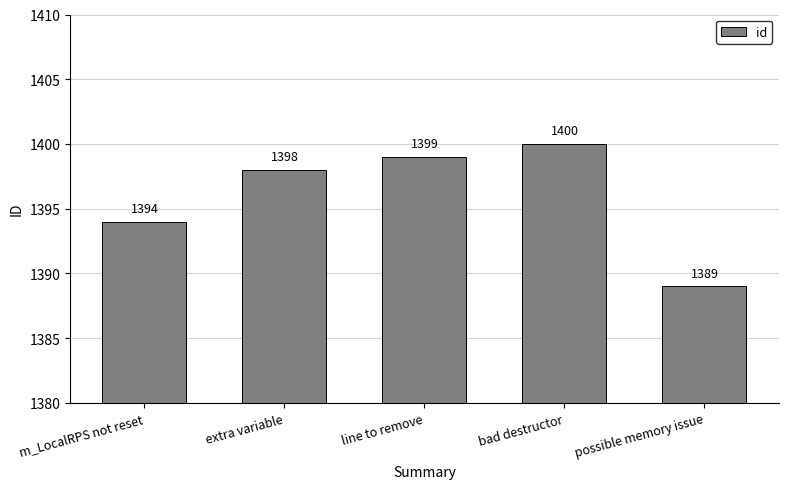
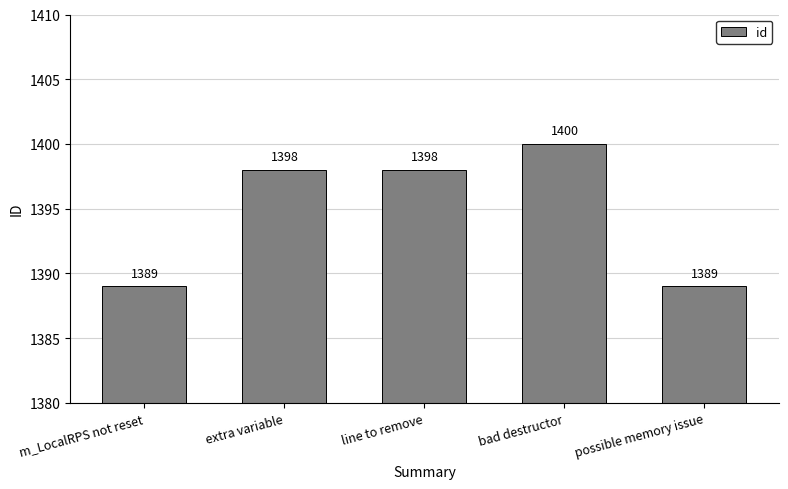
m_LocalRPS not reset: 1394 -> 1389
line to remove: 1399 -> 1398
